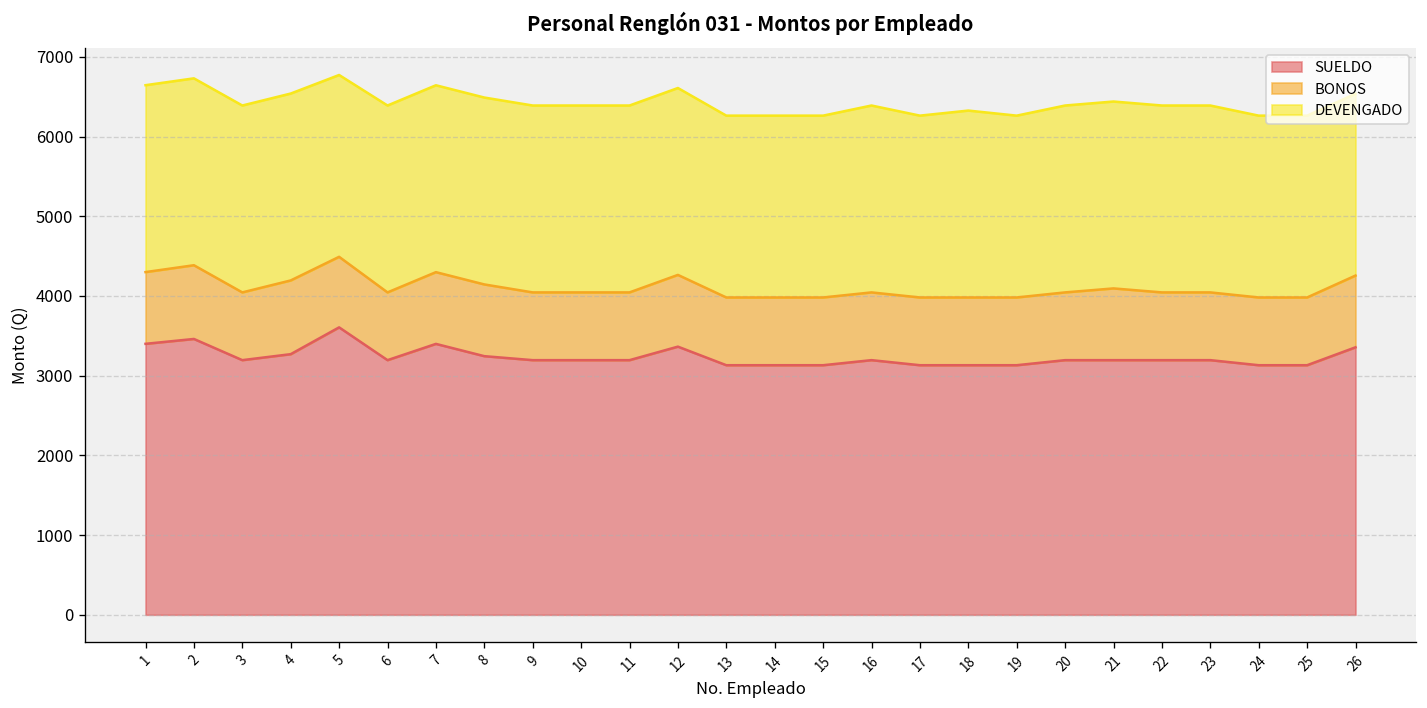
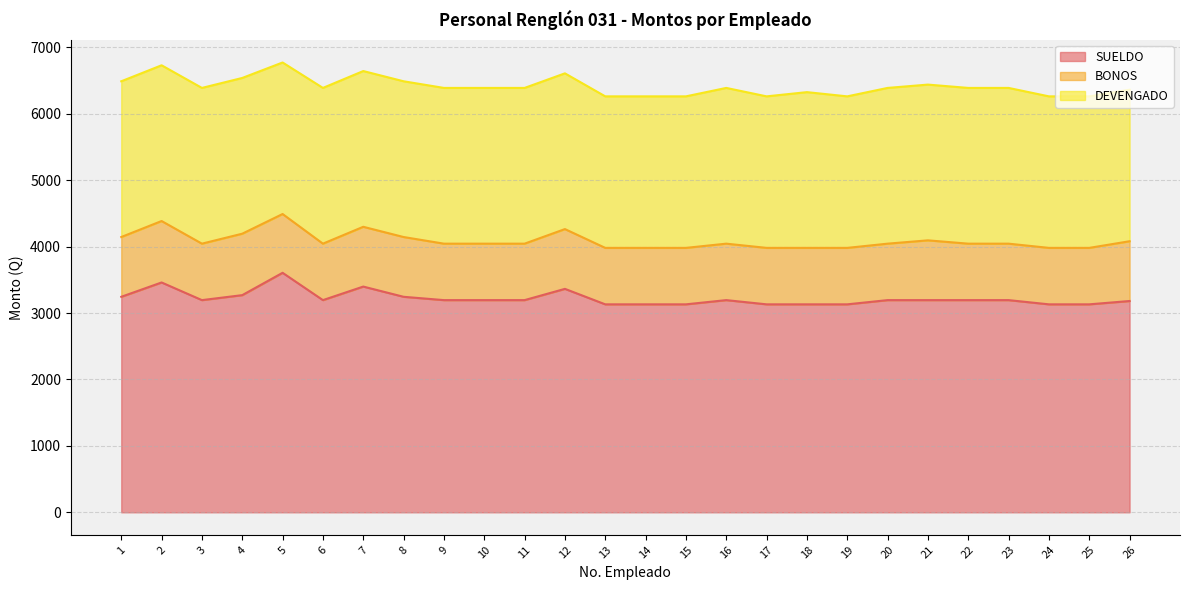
SUELDO, 1: 3400 -> 3200
SUELDO, 26: 3400 -> 3200
